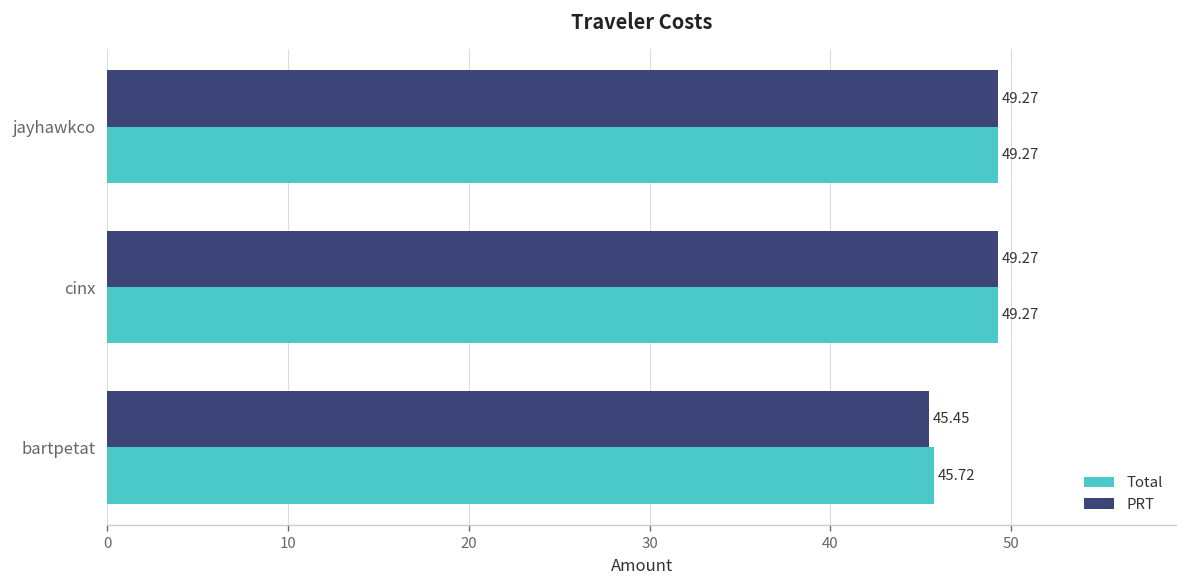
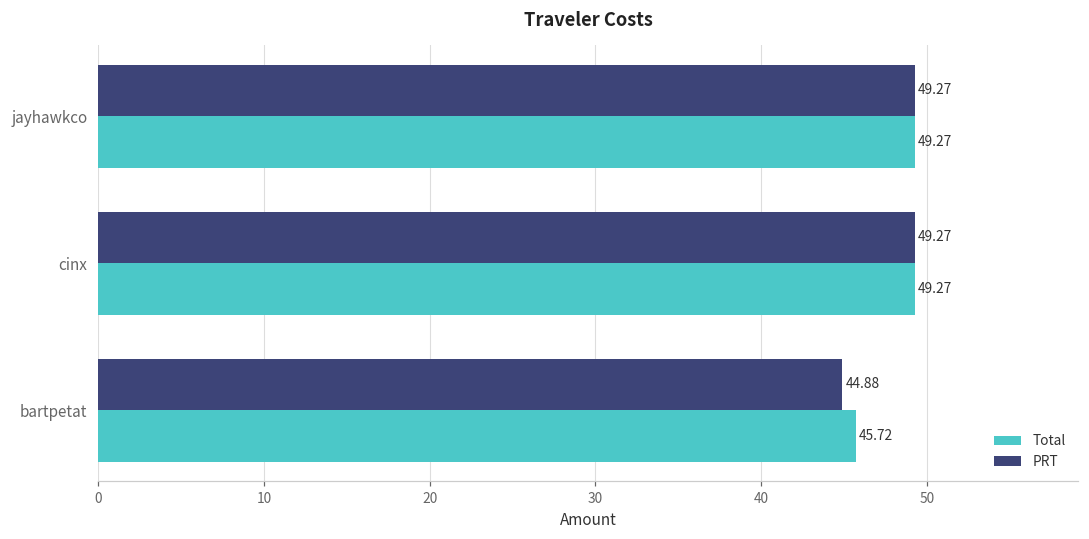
PRT, bartpetat: 45.45 -> 44.88
